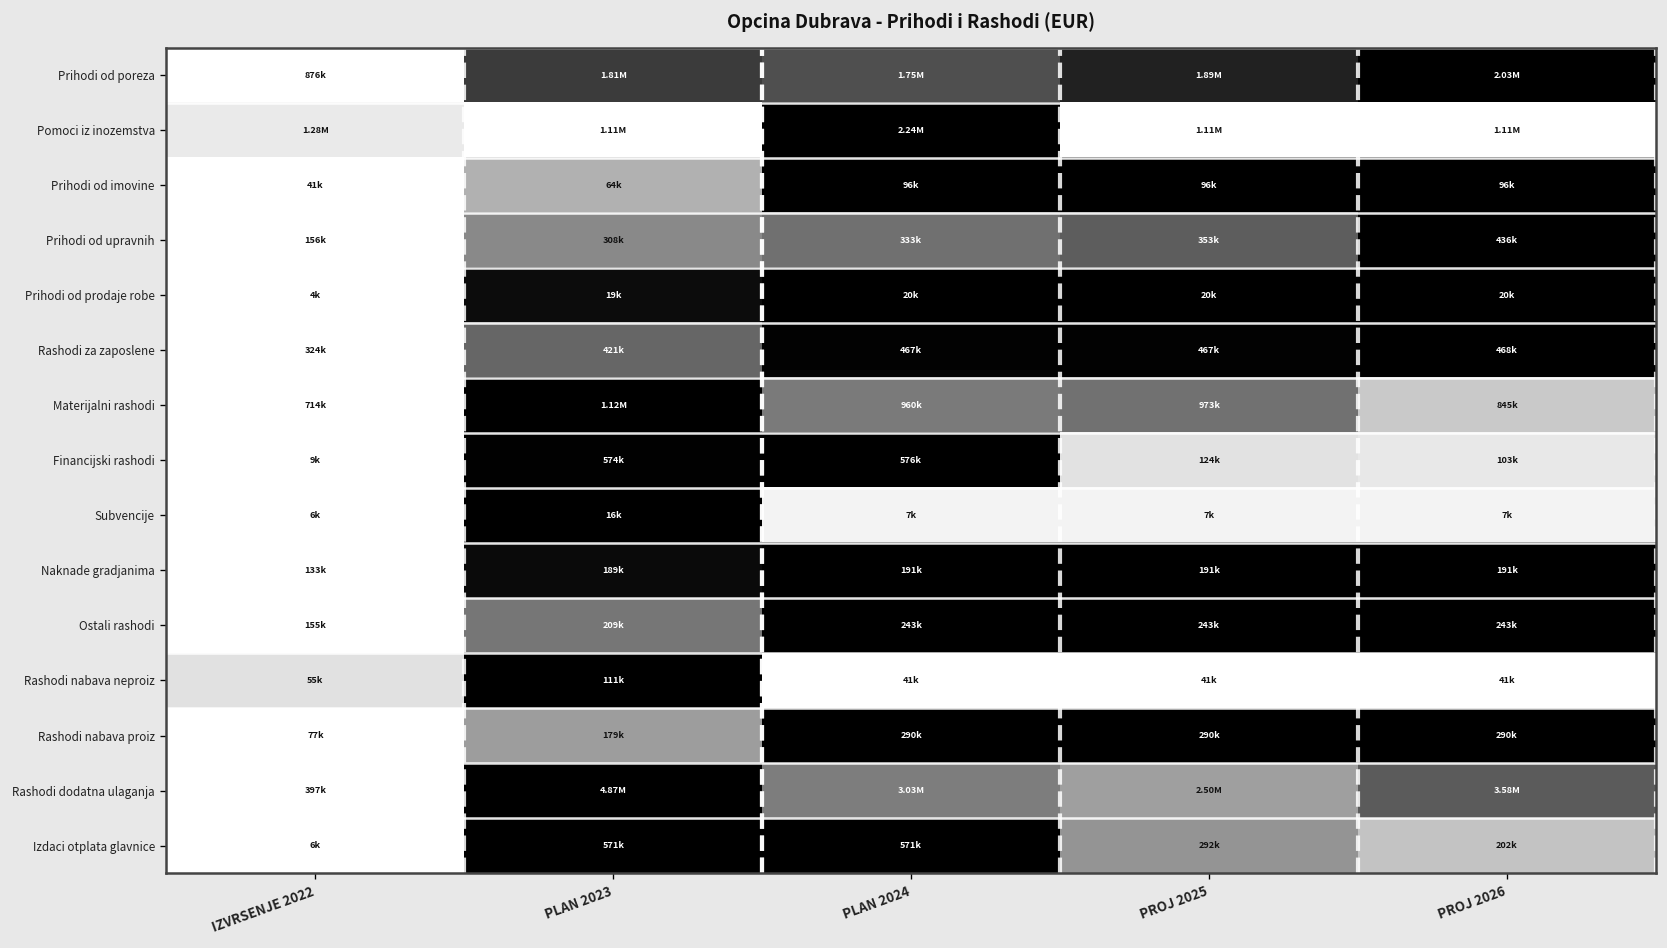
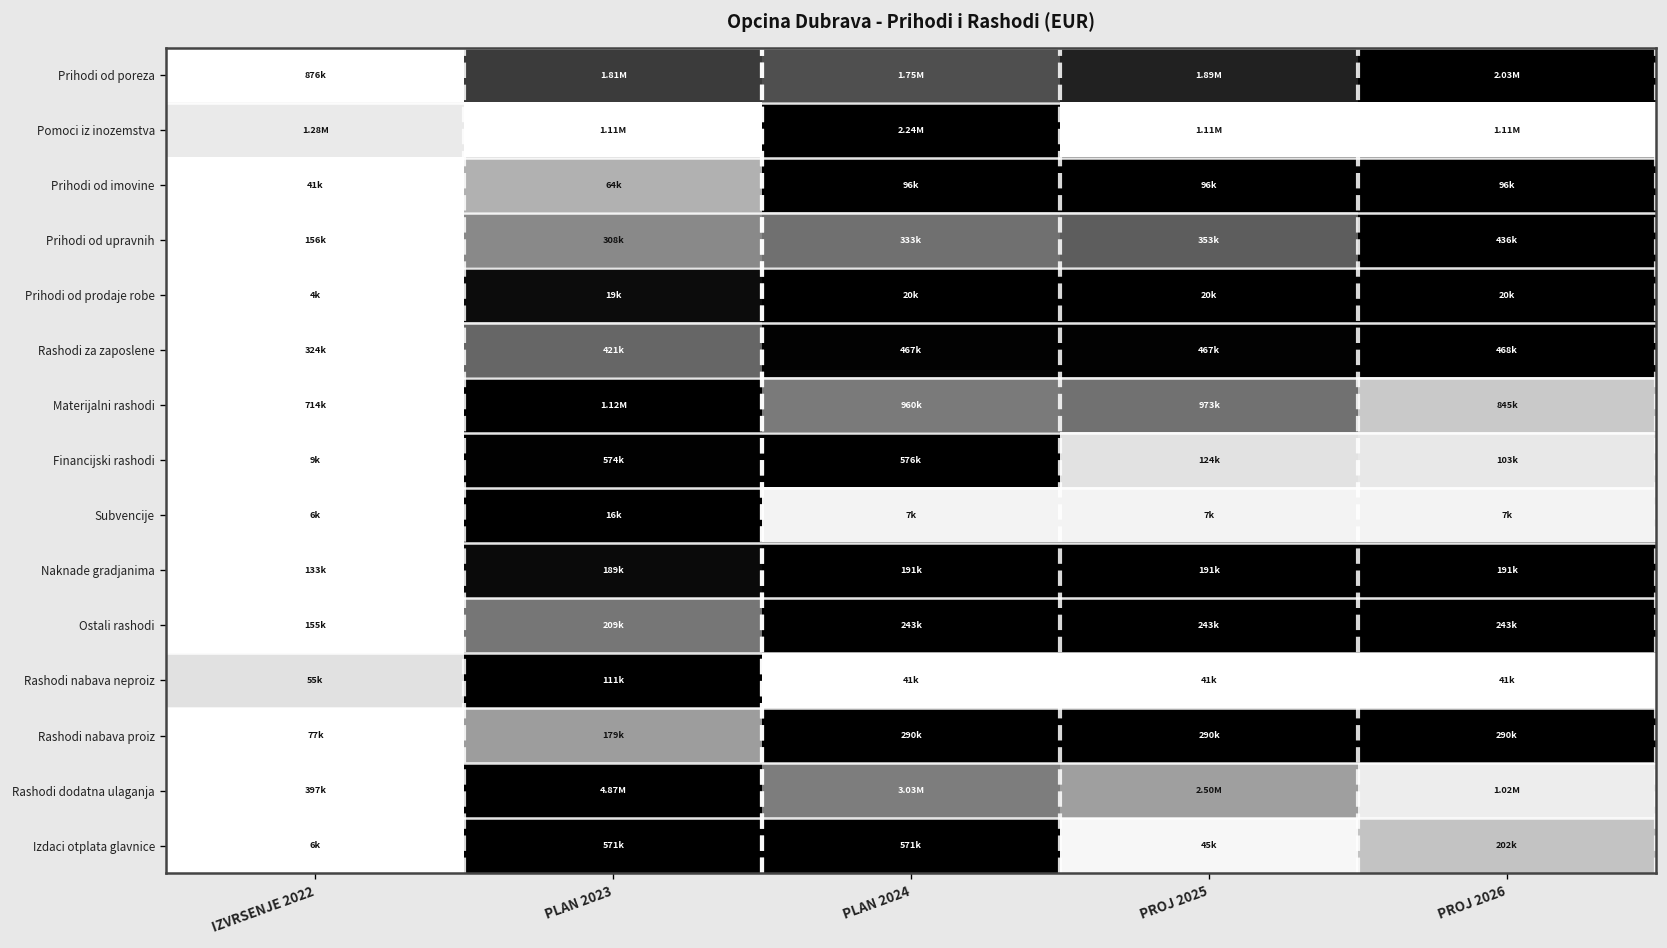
Rashodi dodatna ulaganja, PROJ 2026: 3.58M -> 1.02M
Izdaci otplata glavnice, PROJ 2025: 292k -> 45k
